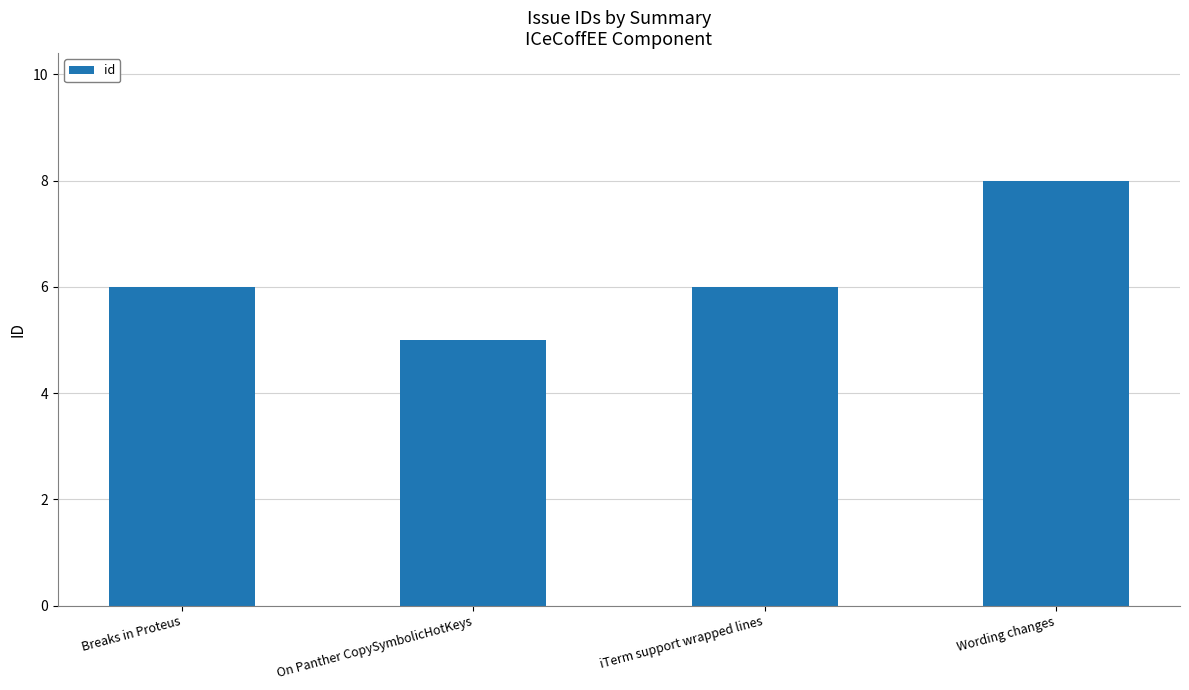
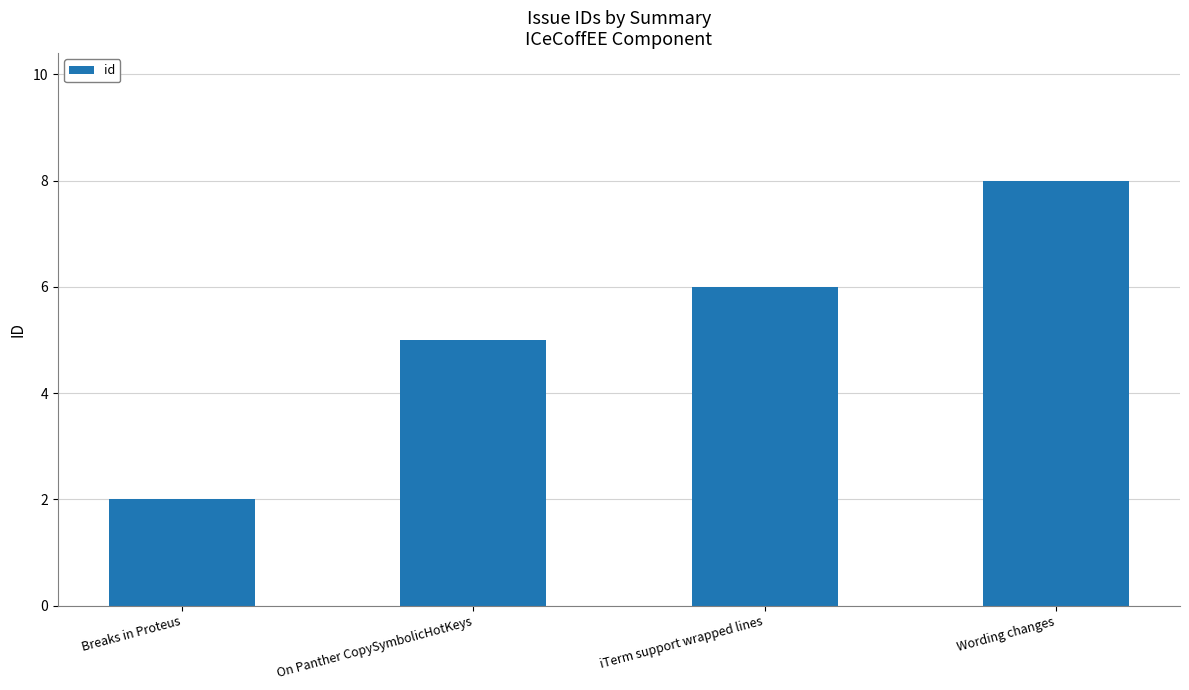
Breaks in Proteus: 6 -> 2
